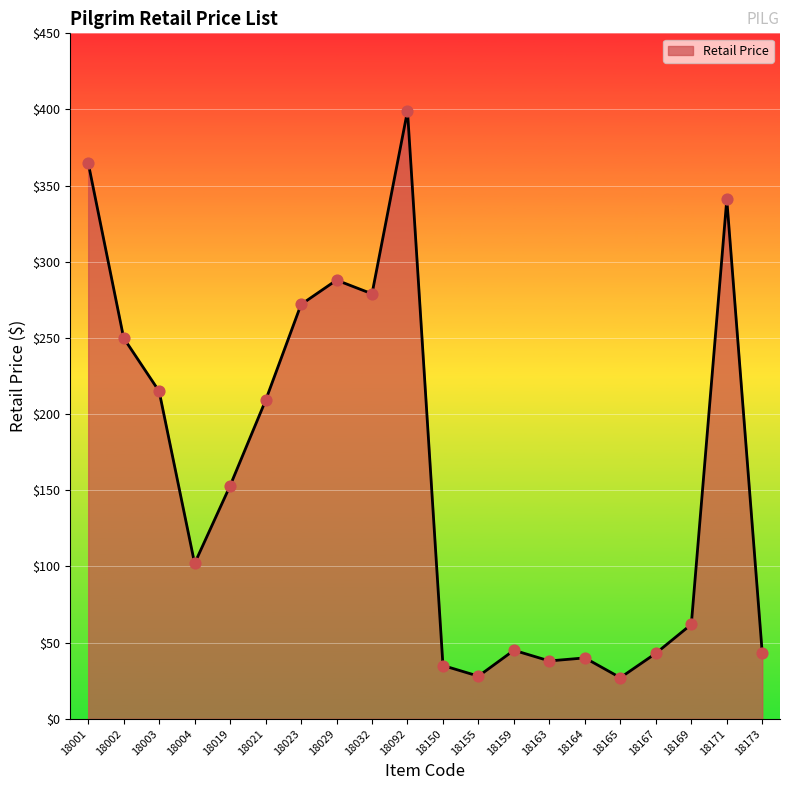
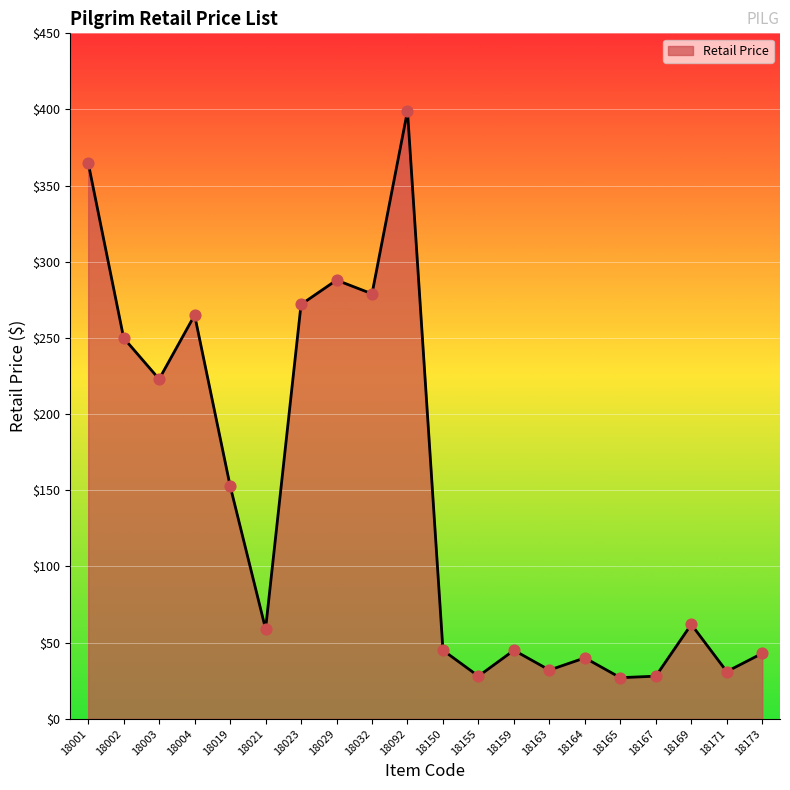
18003: $215 -> $223
18004: $102 -> $265
18021: $209 -> $59
18150: $35 -> $45
18163: $38 -> $32
18167: $43 -> $28
18171: $341 -> $31
